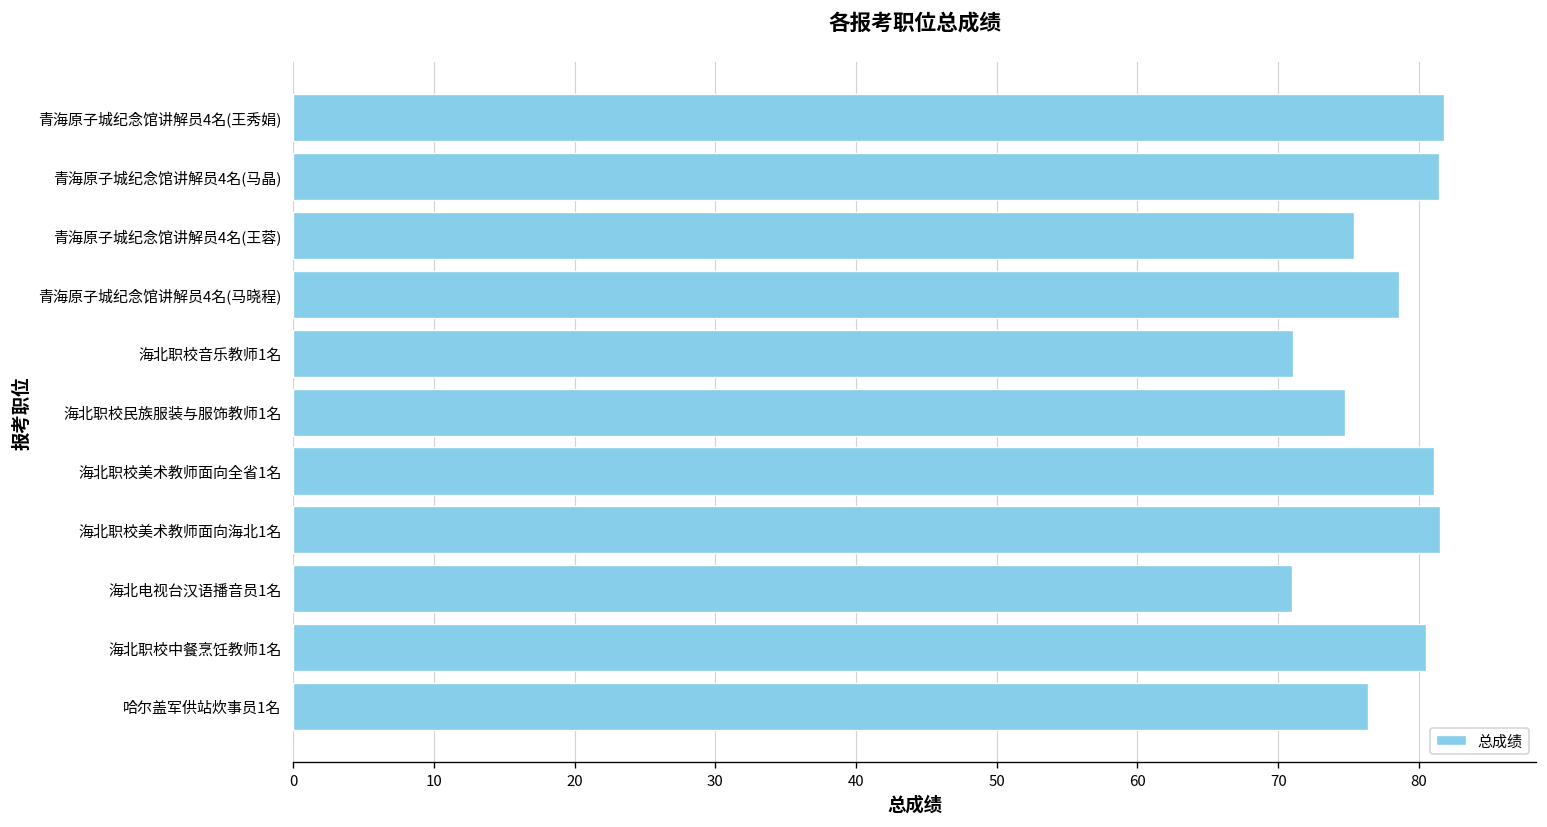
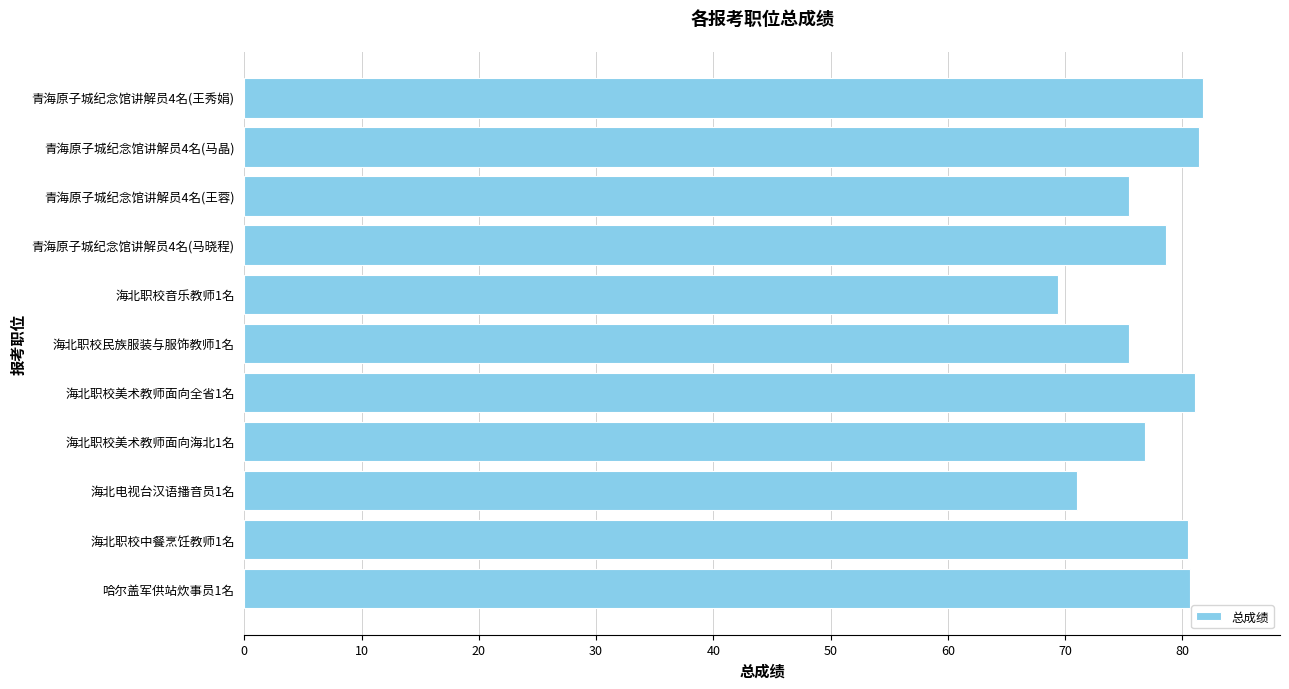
海北职校音乐教师1名: 71.1 -> 69.4
海北职校民族服装与服饰教师1名: 74.8 -> 75.5
海北职校美术教师面向海北1名: 81.5 -> 76.9
哈尔盖军供站炊事员1名: 76.4 -> 80.7
